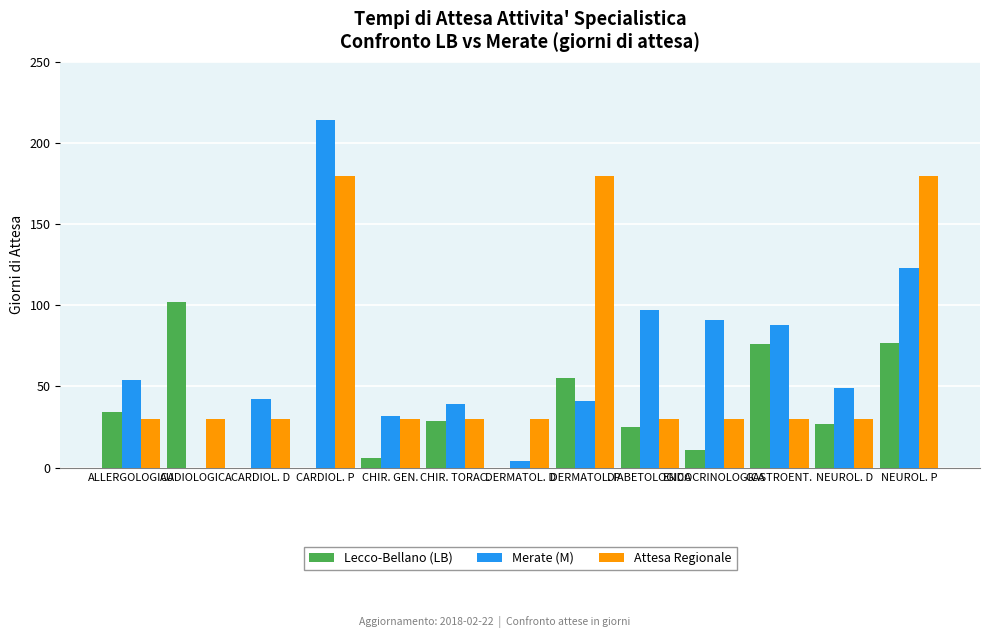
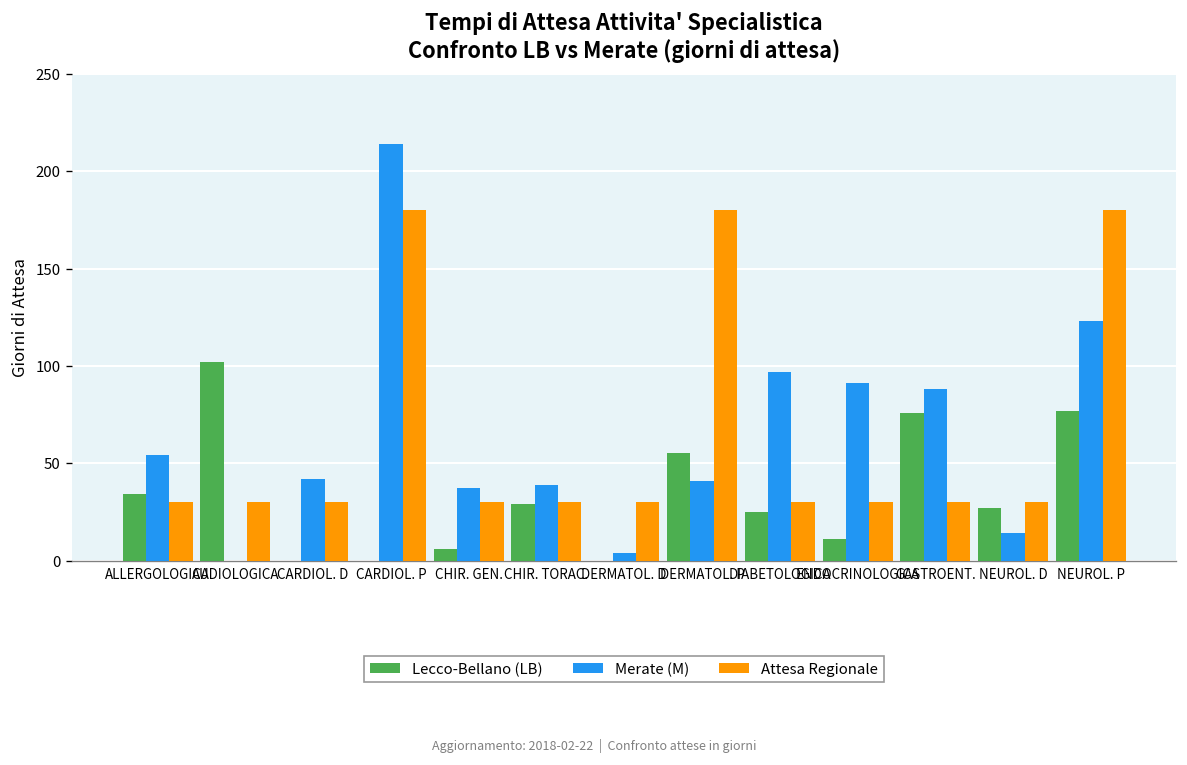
Merate (M), CHIR. GEN.: 32 -> 37
Merate (M), NEUROL. D: 49 -> 14
